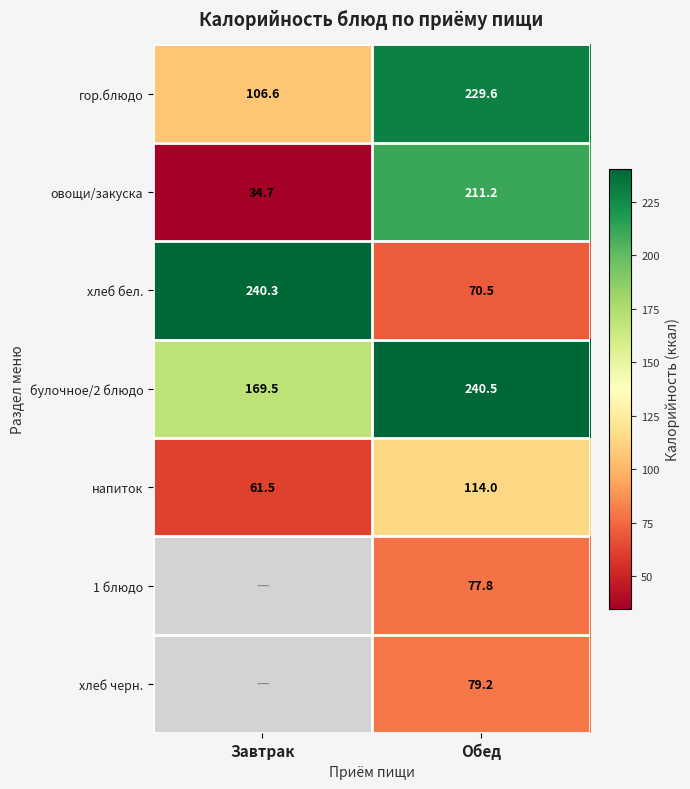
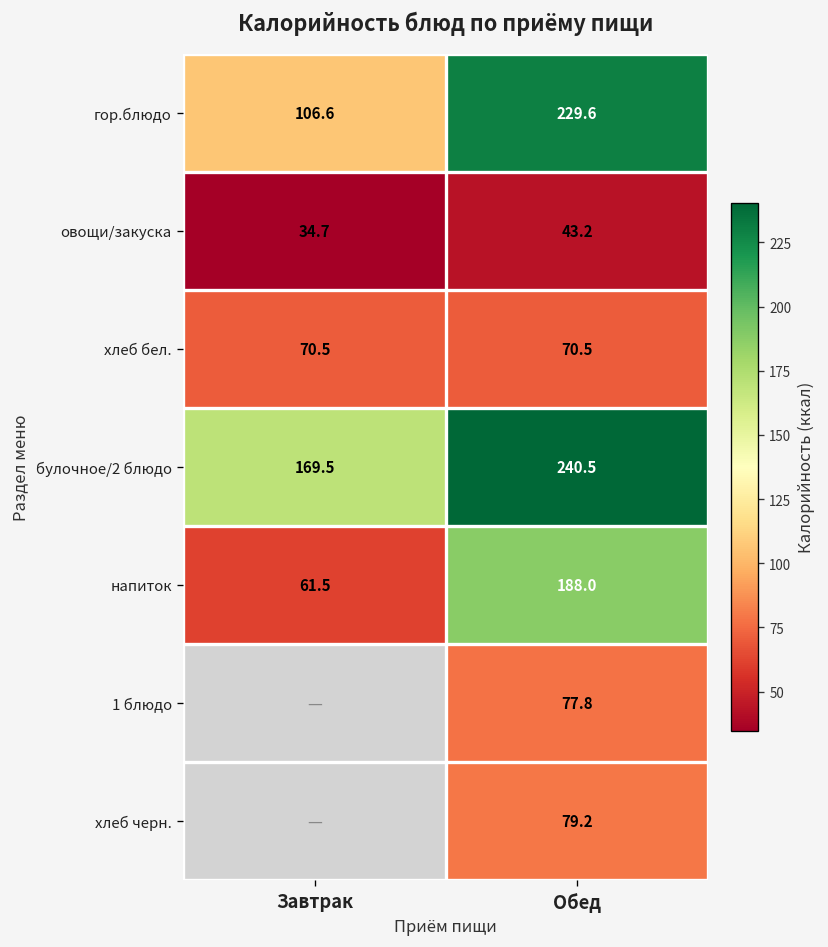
овощи/закуска, Обед: 211.2 -> 43.2
хлеб бел., Завтрак: 240.3 -> 70.5
напиток, Обед: 114.0 -> 188.0
